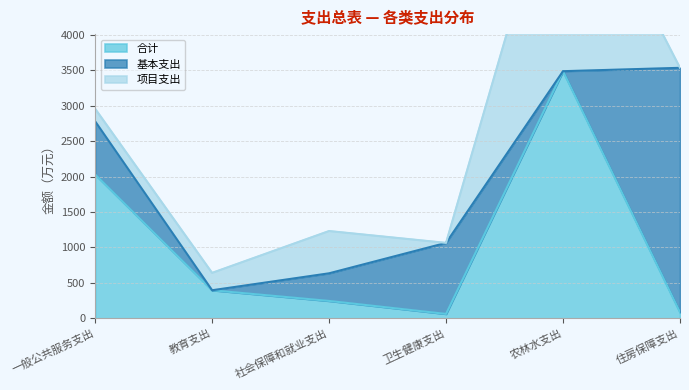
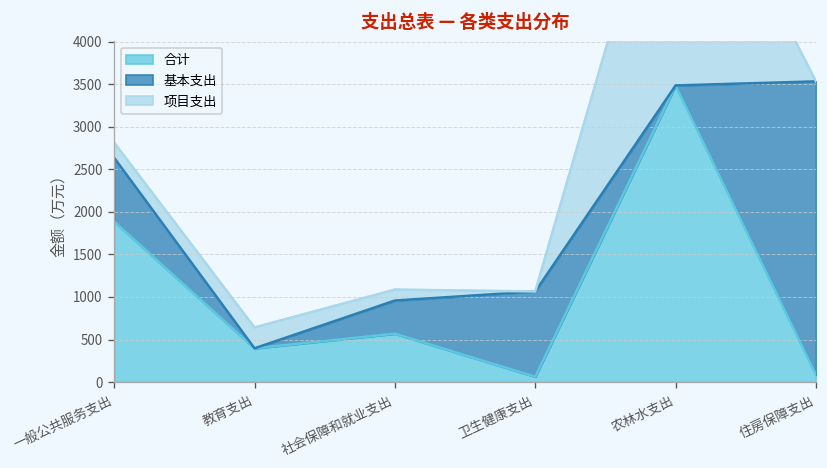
合计, 一般公共服务支出: 2000 -> 1900
合计, 社会保障和就业支出: 200 -> 600
项目支出, 社会保障和就业支出: 600 -> 100
